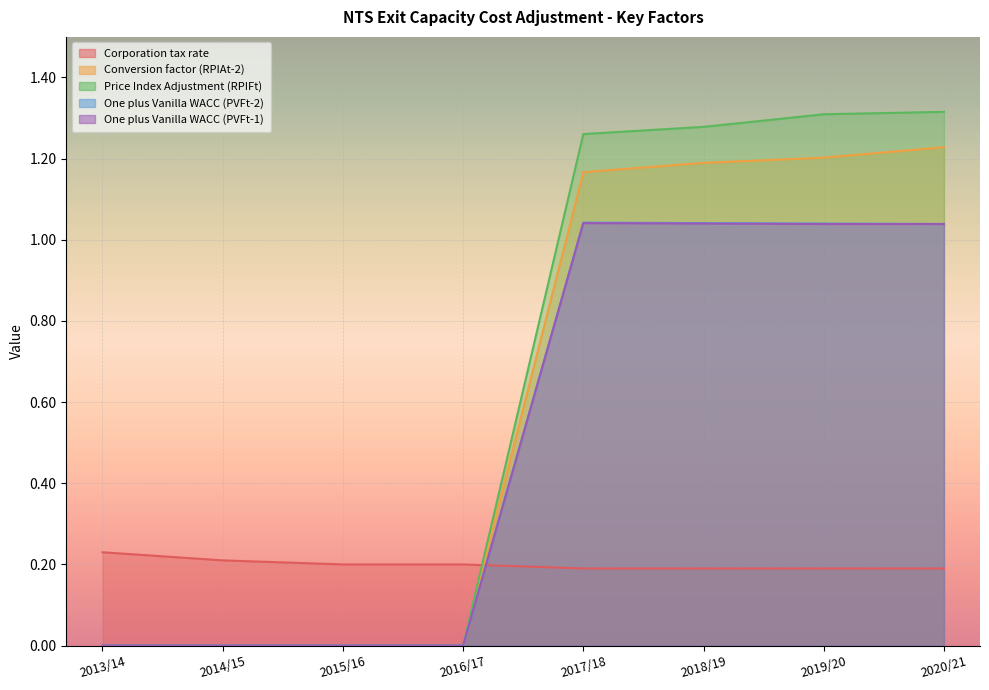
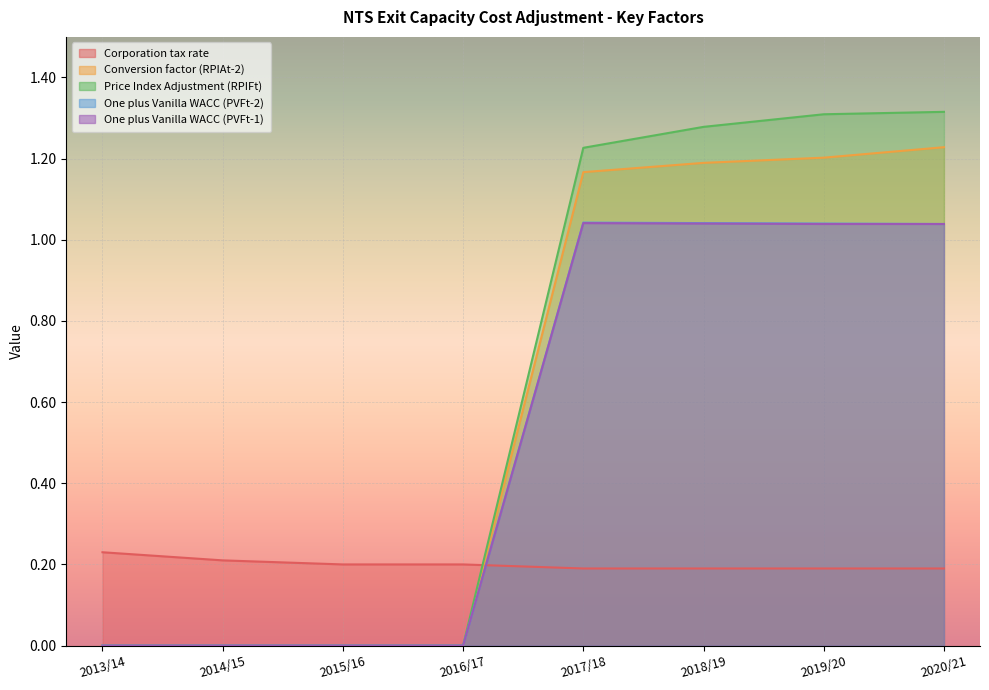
Price Index Adjustment (RPIFt), 2017/18: 1.26 -> 1.23
